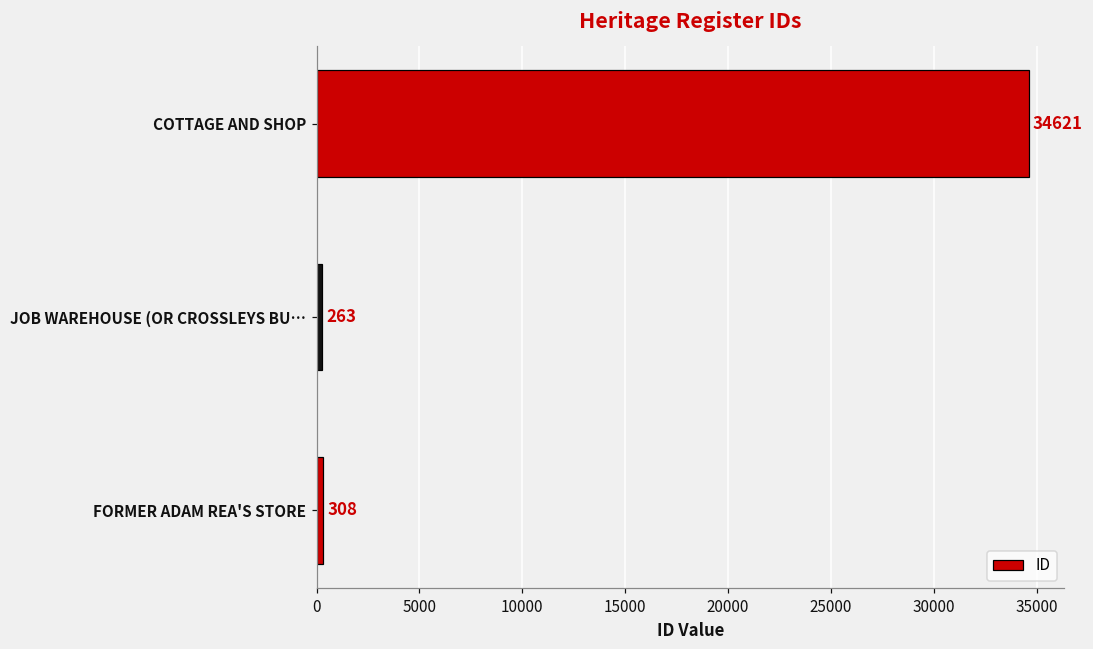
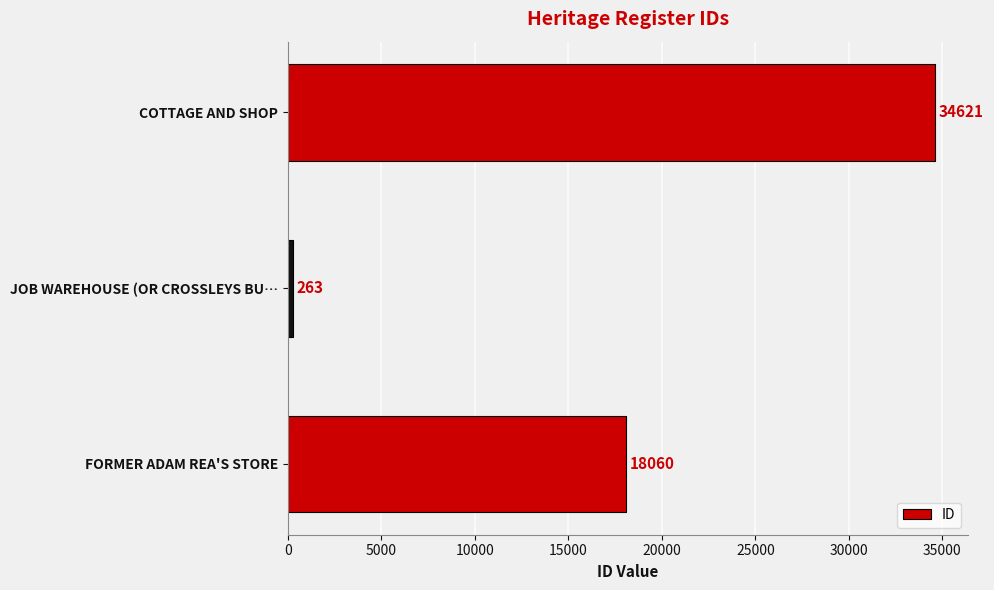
FORMER ADAM REA'S STORE: 308 -> 18060
